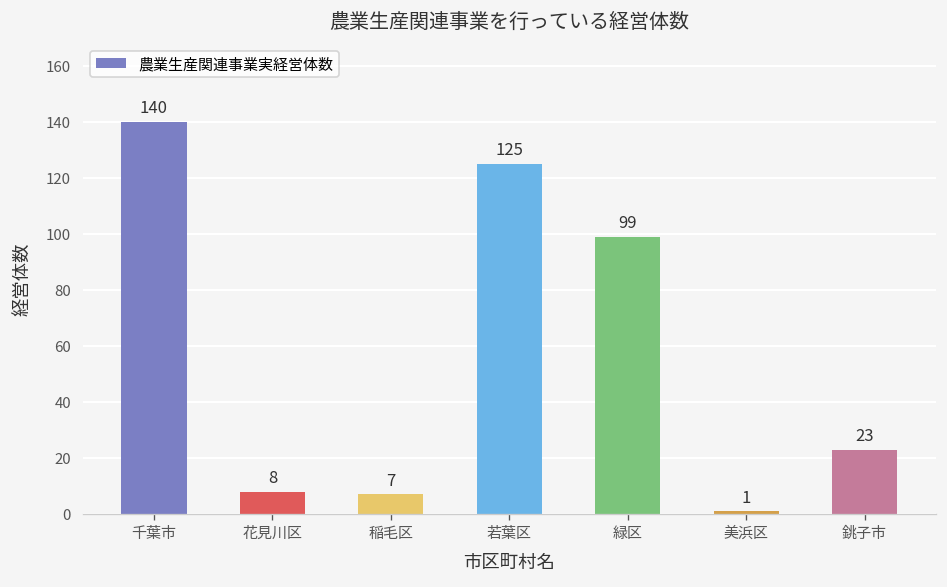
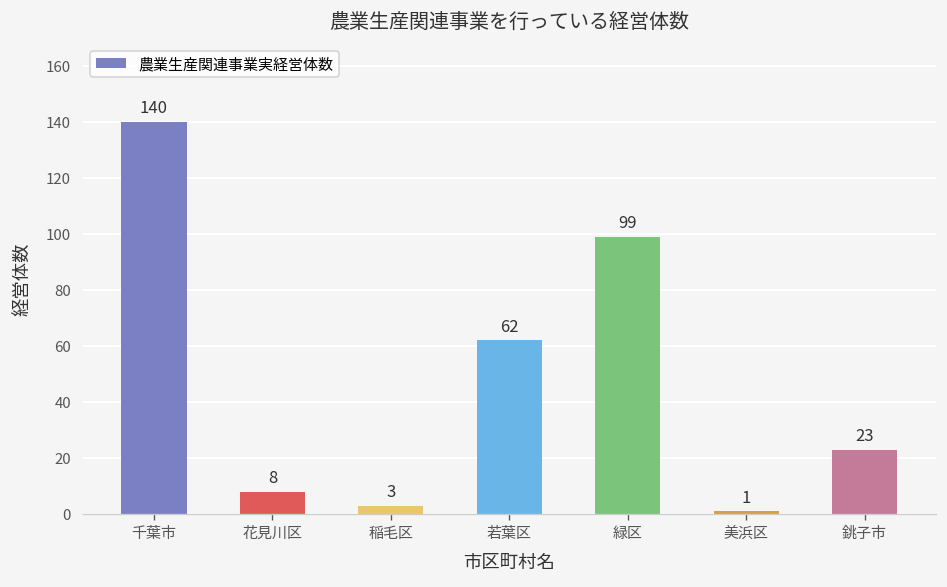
稲毛区: 7 -> 3
若葉区: 125 -> 62
